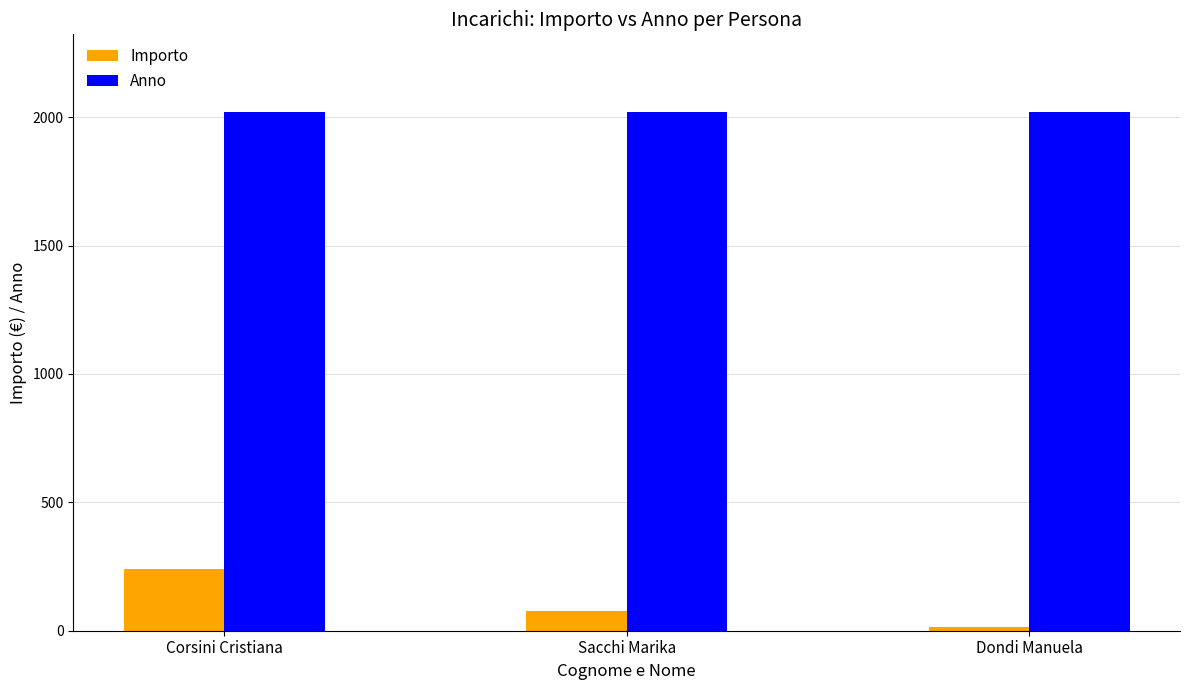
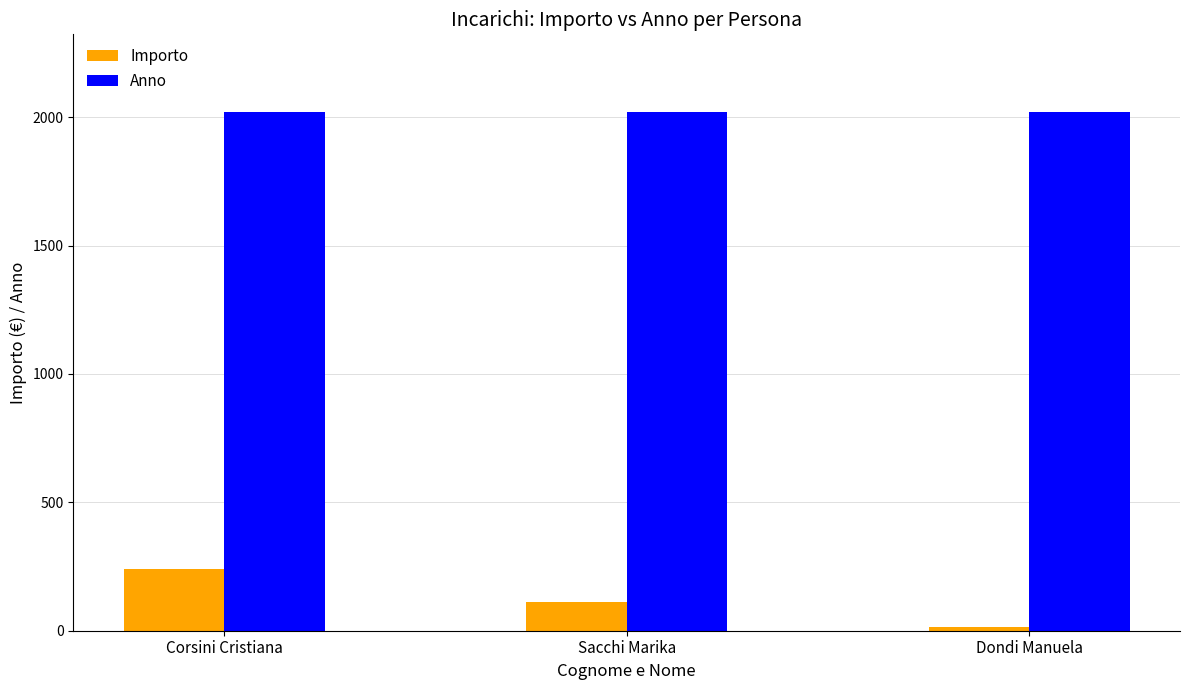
Importo, Sacchi Marika: 80 -> 110
